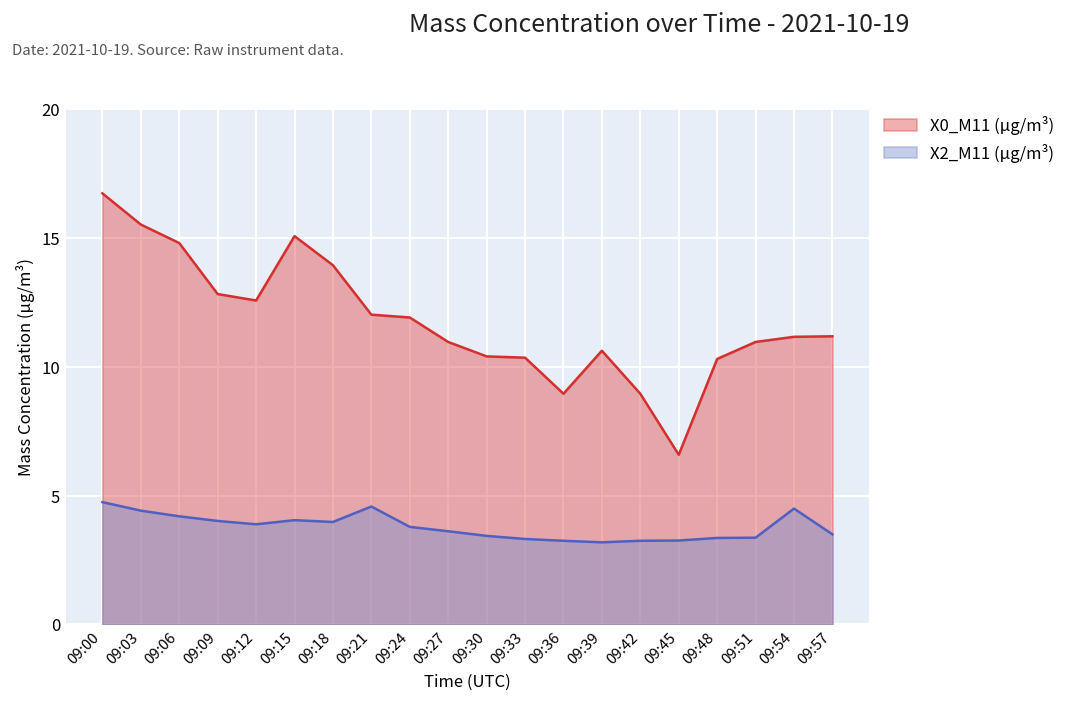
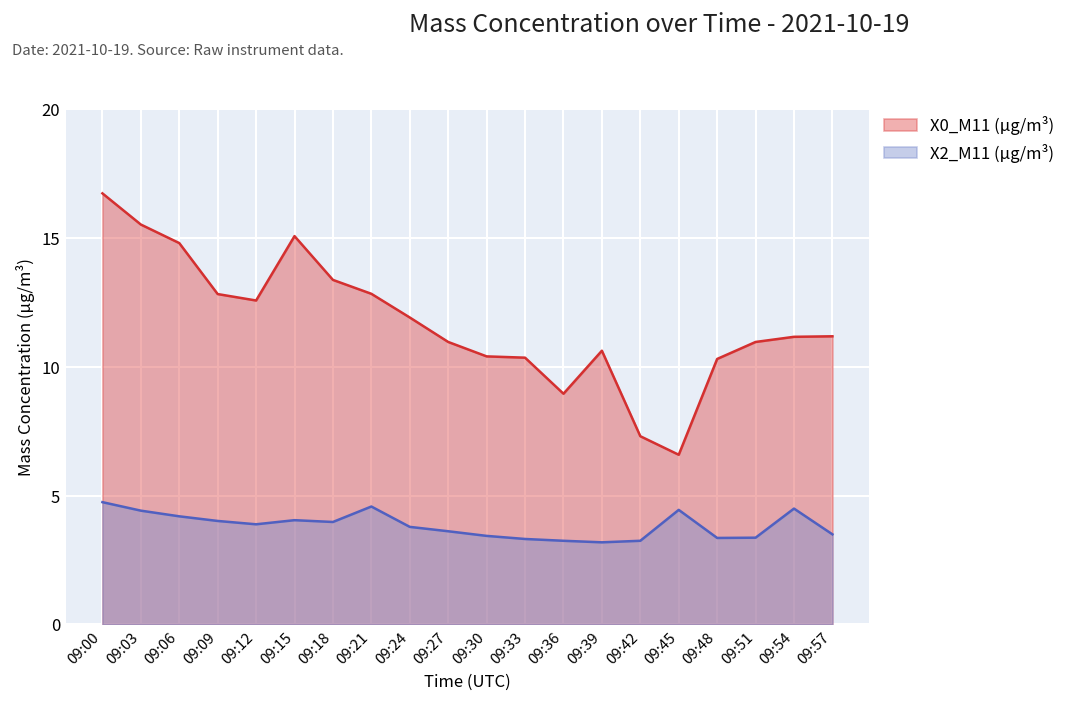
X0_M11 (μg/m³), 09:18: 14.0 -> 13.4
X0_M11 (μg/m³), 09:21: 12.0 -> 12.8
X0_M11 (μg/m³), 09:42: 9.0 -> 7.3
X2_M11 (μg/m³), 09:45: 3.3 -> 4.5
